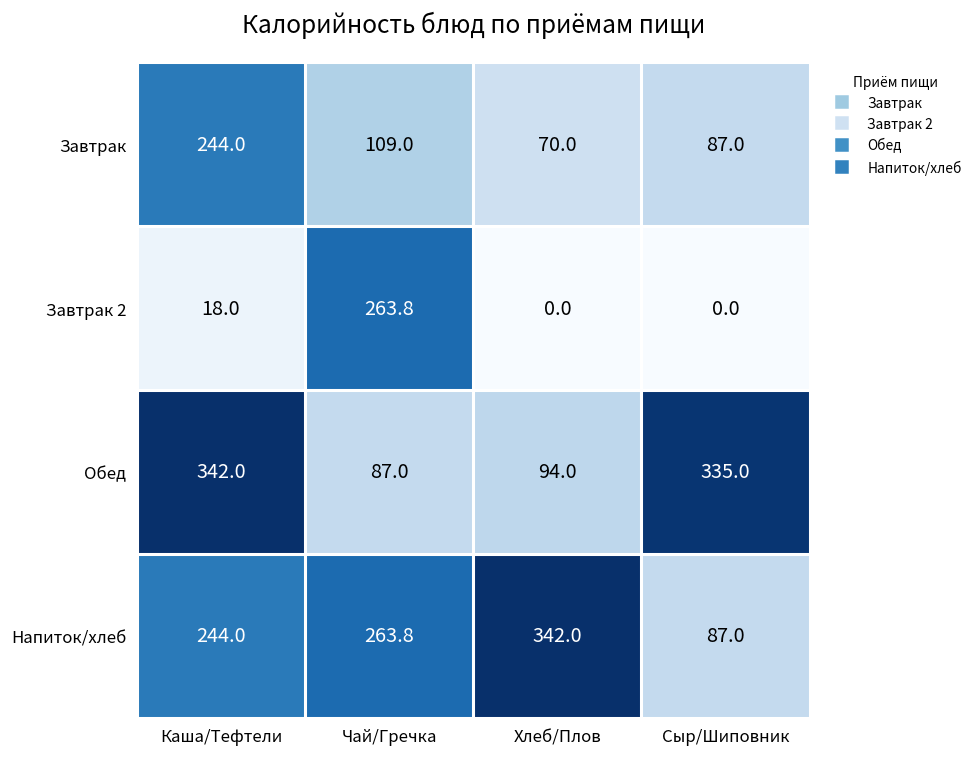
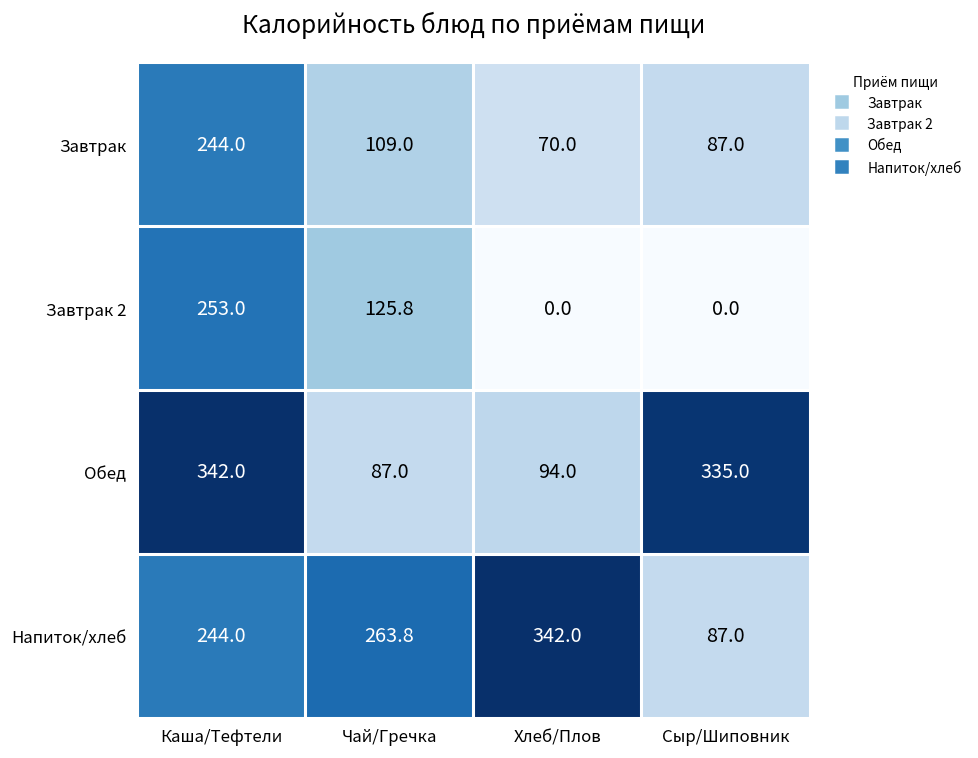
Завтрак 2, Каша/Тефтели: 18.0 -> 253.0
Завтрак 2, Чай/Гречка: 263.8 -> 125.8
